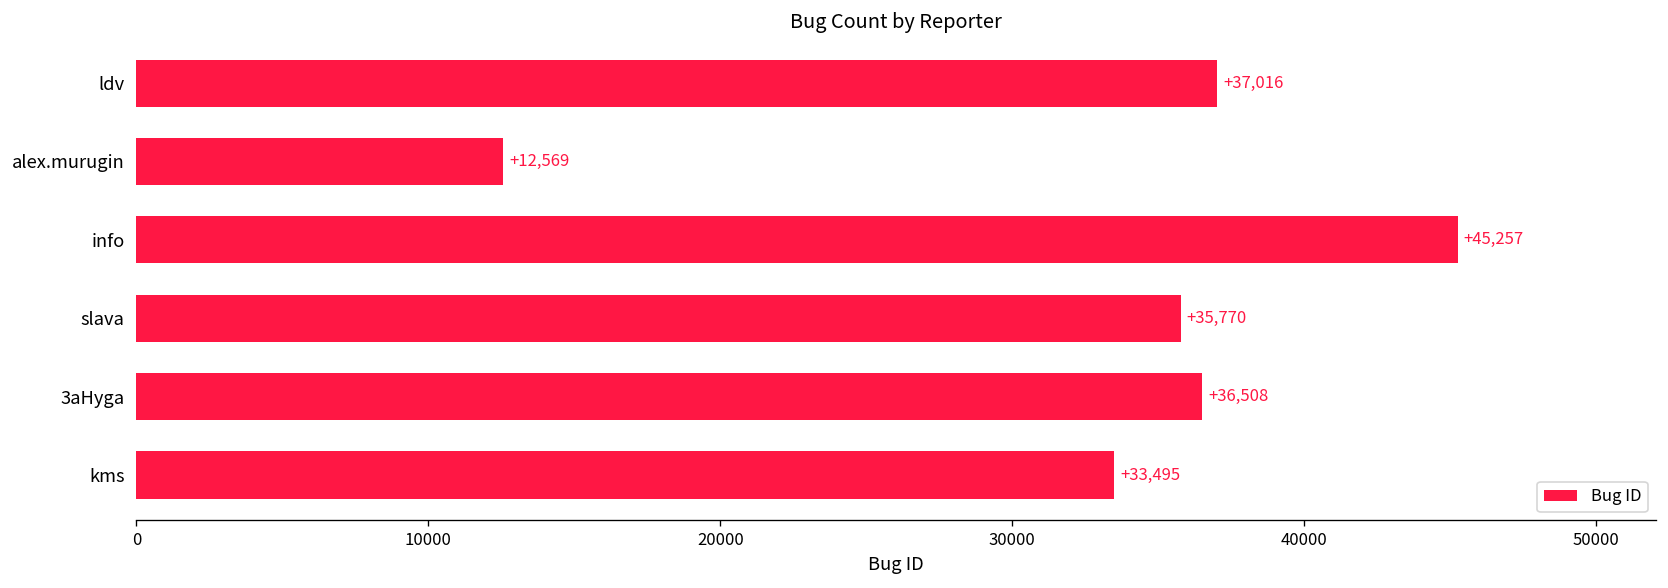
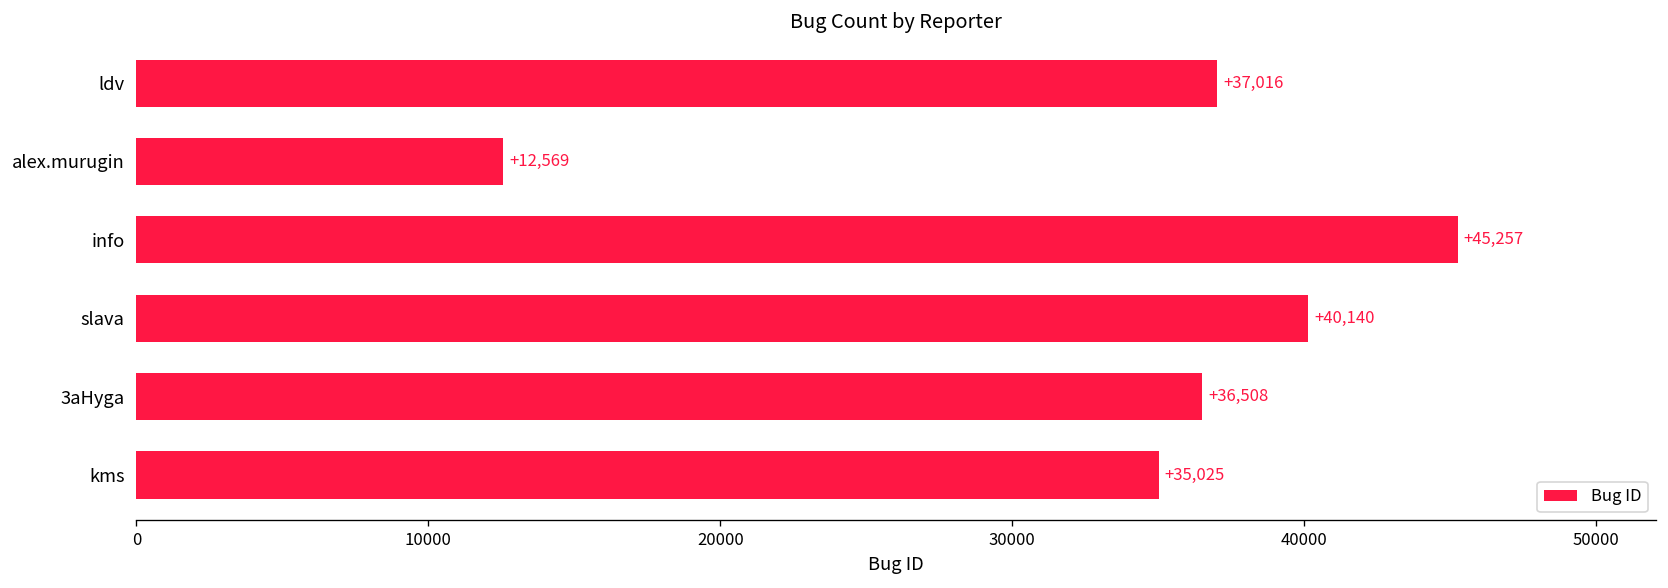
slava: +35,770 -> +40,140
kms: +33,495 -> +35,025
